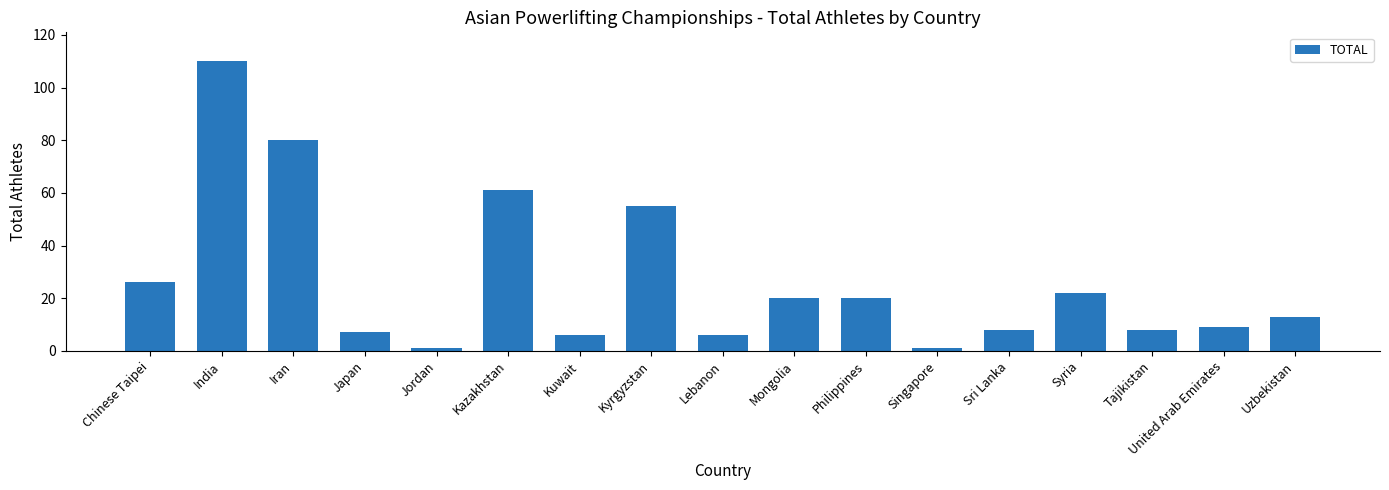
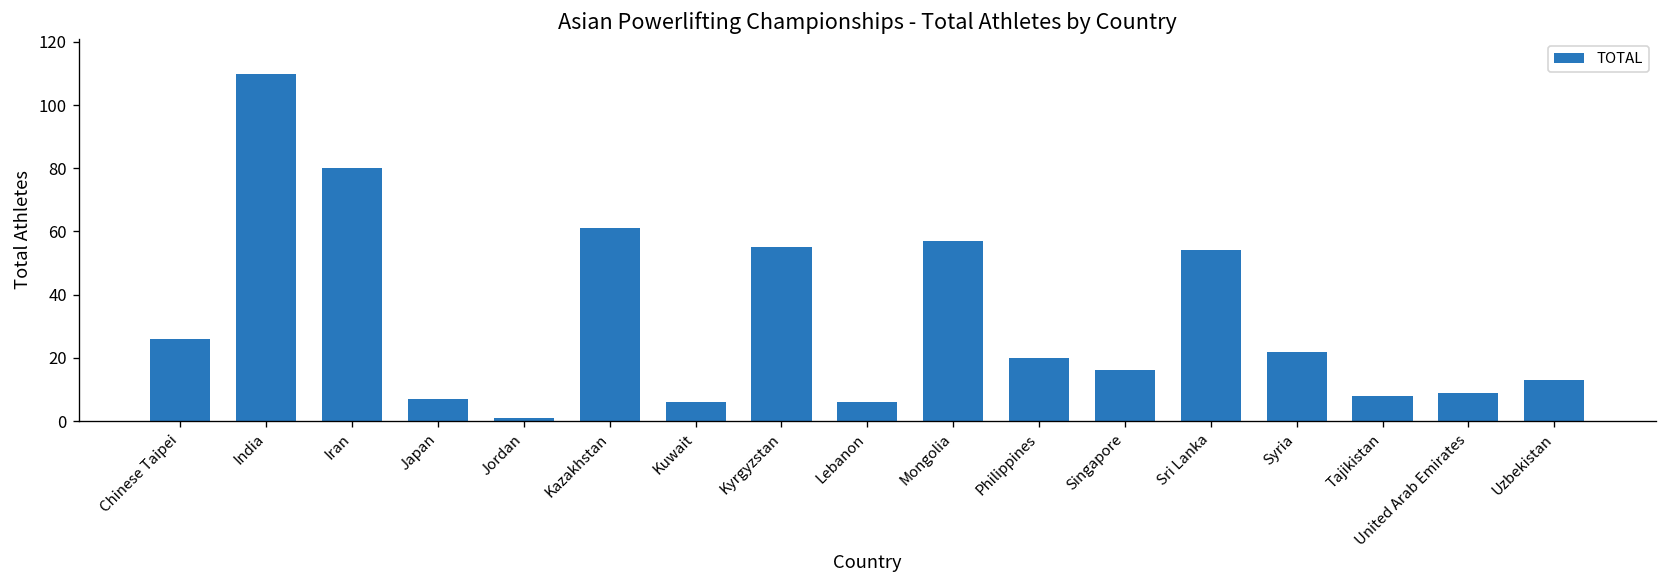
Mongolia: 20 -> 57
Singapore: 1 -> 16
Sri Lanka: 8 -> 54
